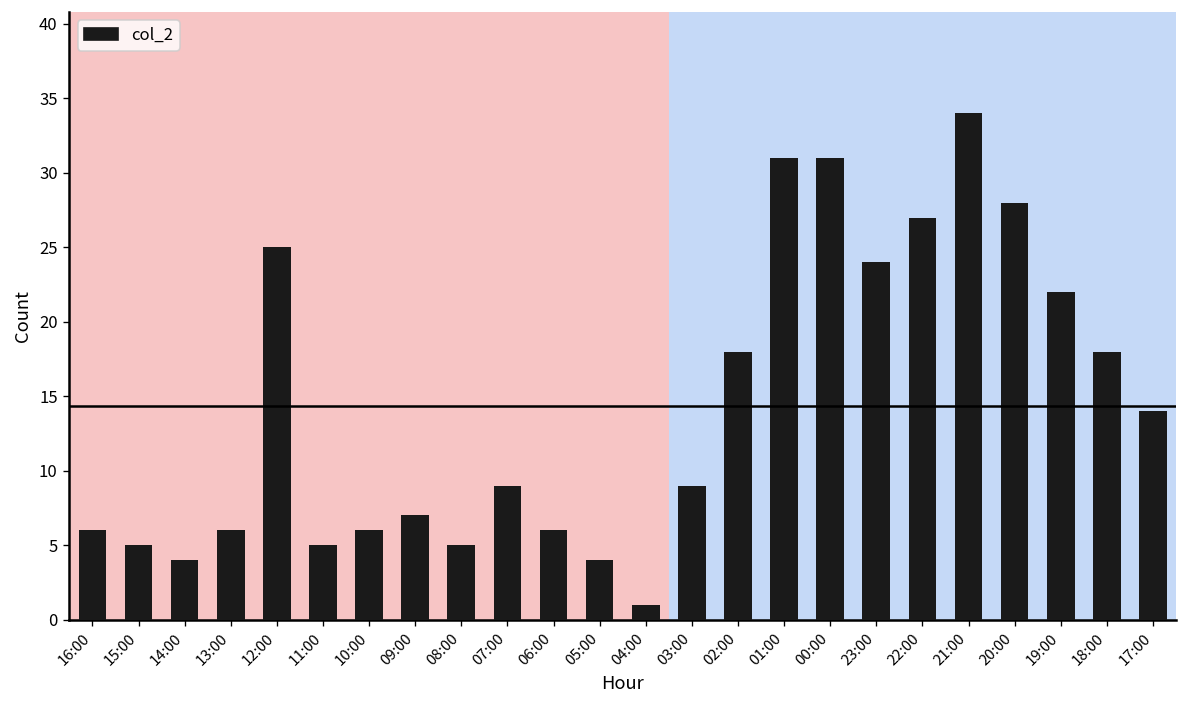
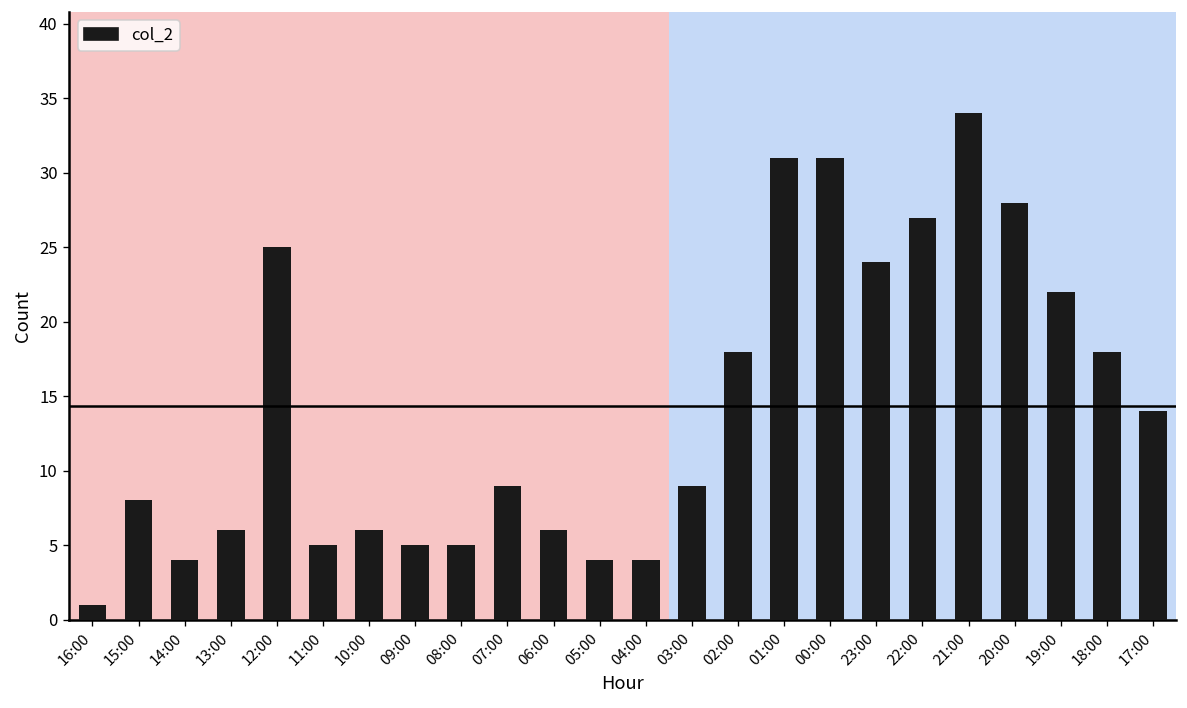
16:00: 6 -> 1
15:00: 5 -> 8
09:00: 7 -> 5
04:00: 1 -> 4
